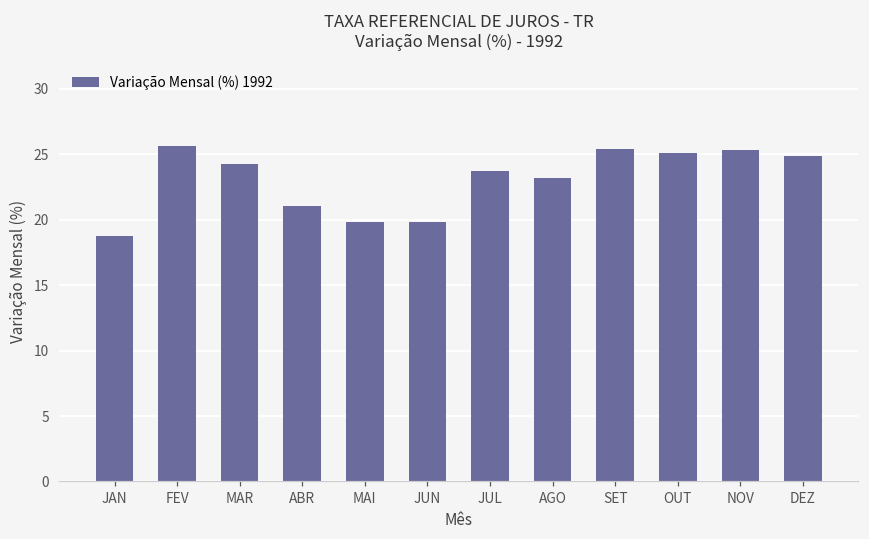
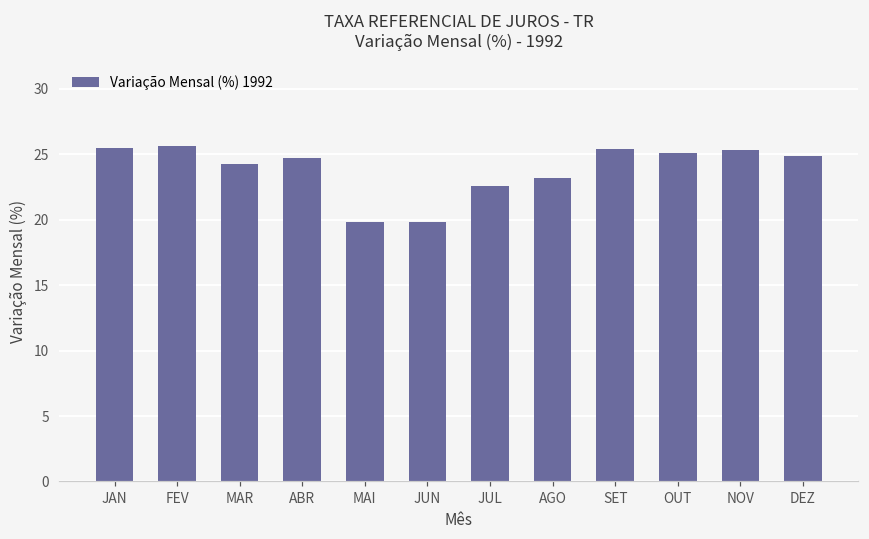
JAN: 18.7 -> 25.5
ABR: 21.1 -> 24.7
JUL: 23.7 -> 22.5
